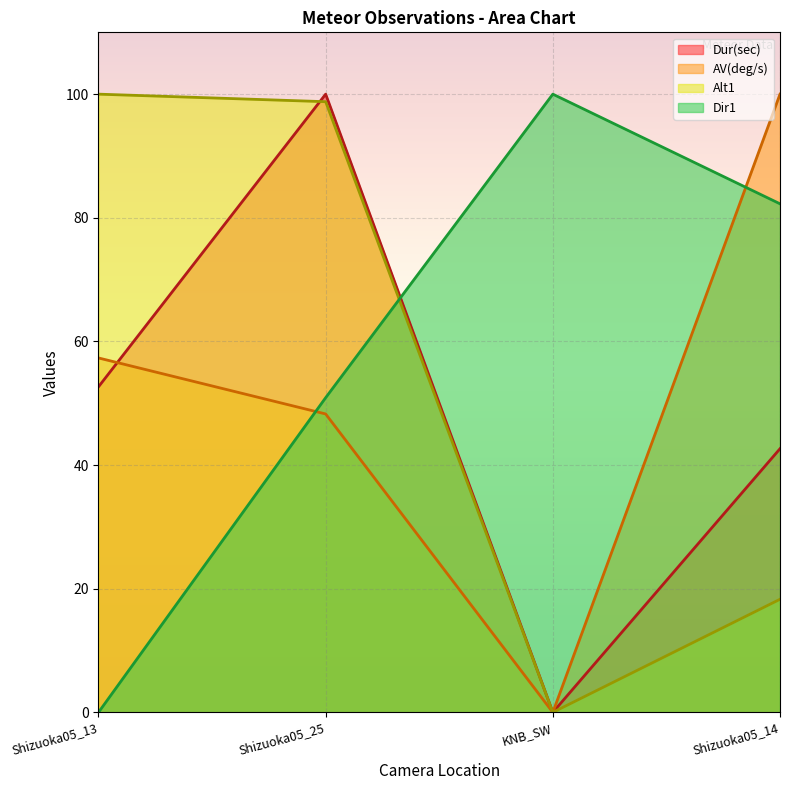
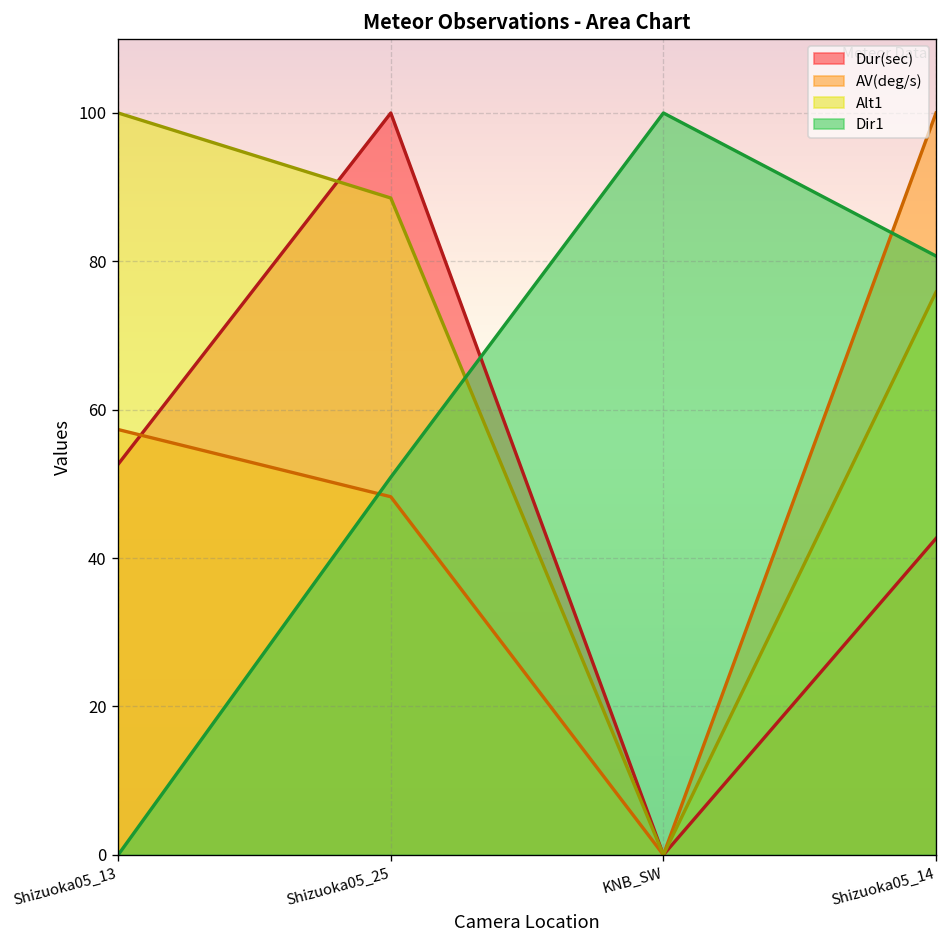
Alt1, Shizuoka05_25: 99 -> 89
Alt1, Shizuoka05_14: 18 -> 76
Dir1, Shizuoka05_14: 82 -> 81
